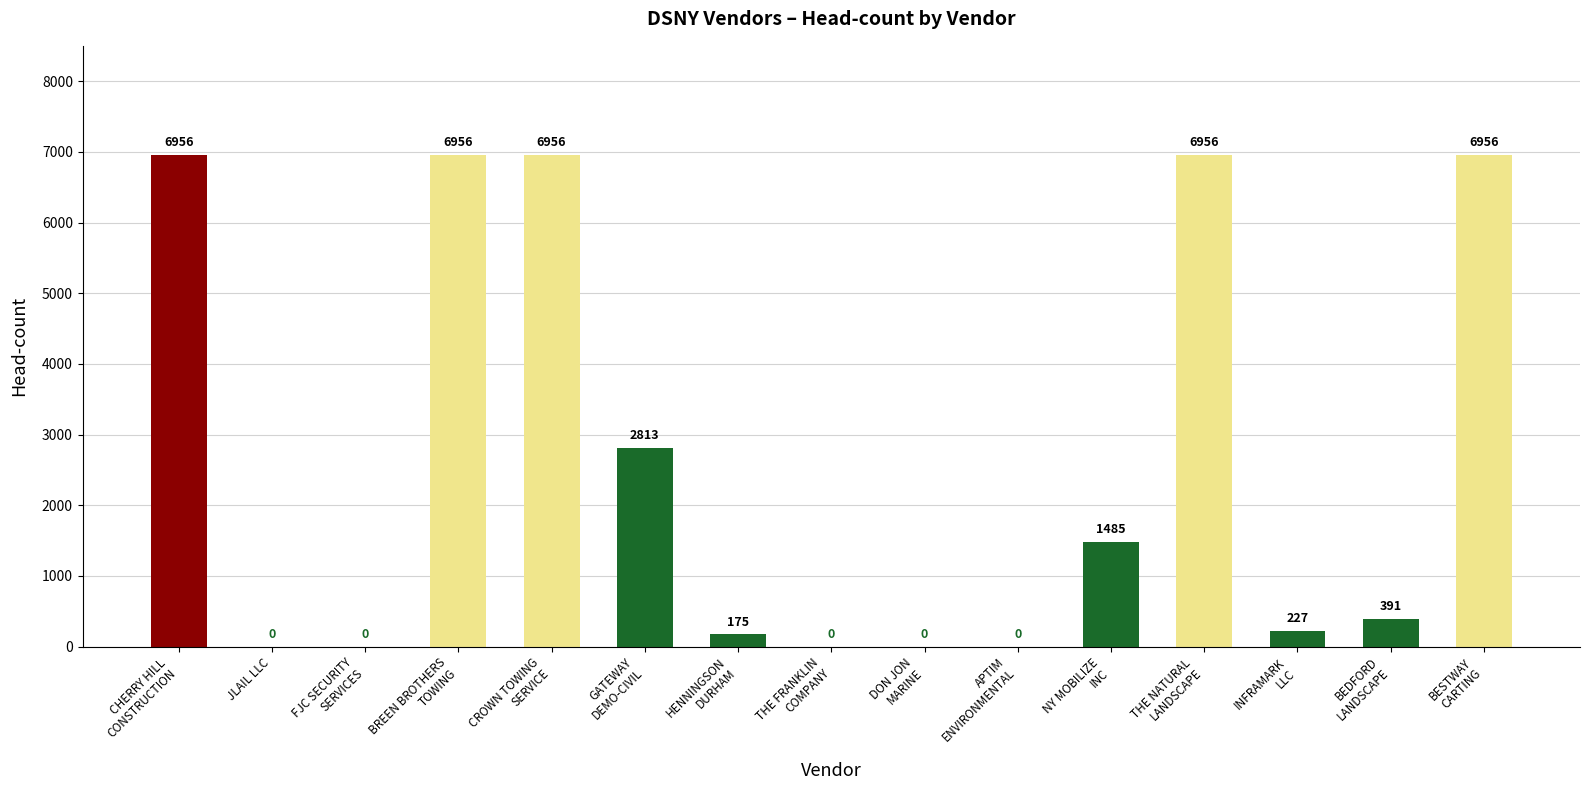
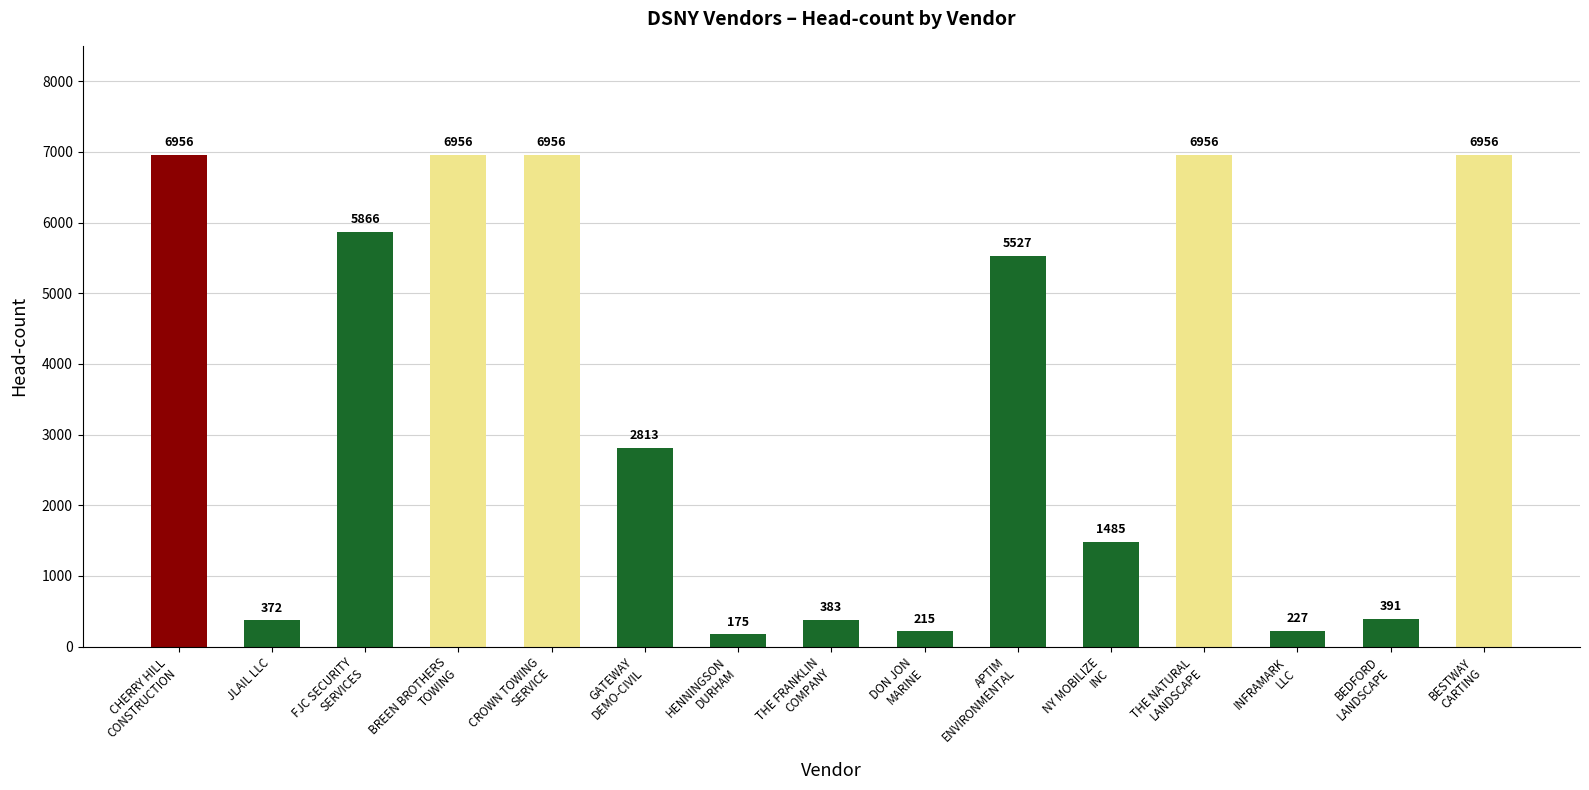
JLAIL LLC: 0 -> 372
FJC SECURITY SERVICES: 0 -> 5866
THE FRANKLIN COMPANY: 0 -> 383
DON JON MARINE: 0 -> 215
APTIM ENVIRONMENTAL: 0 -> 5527
